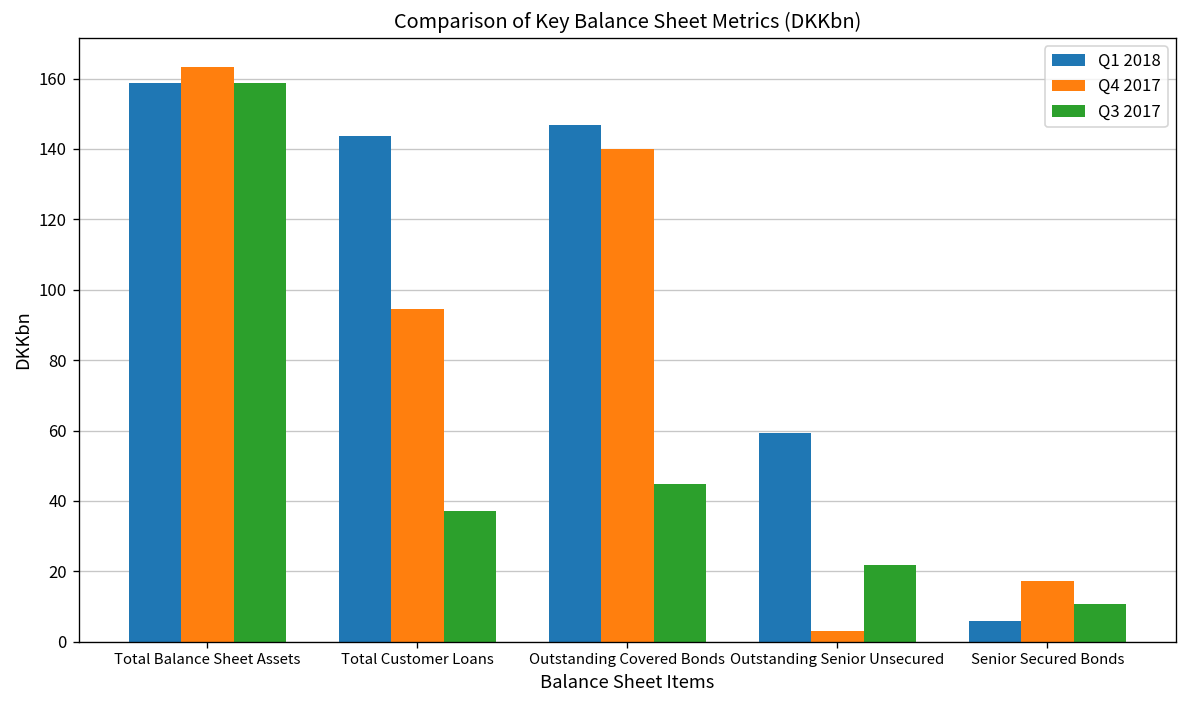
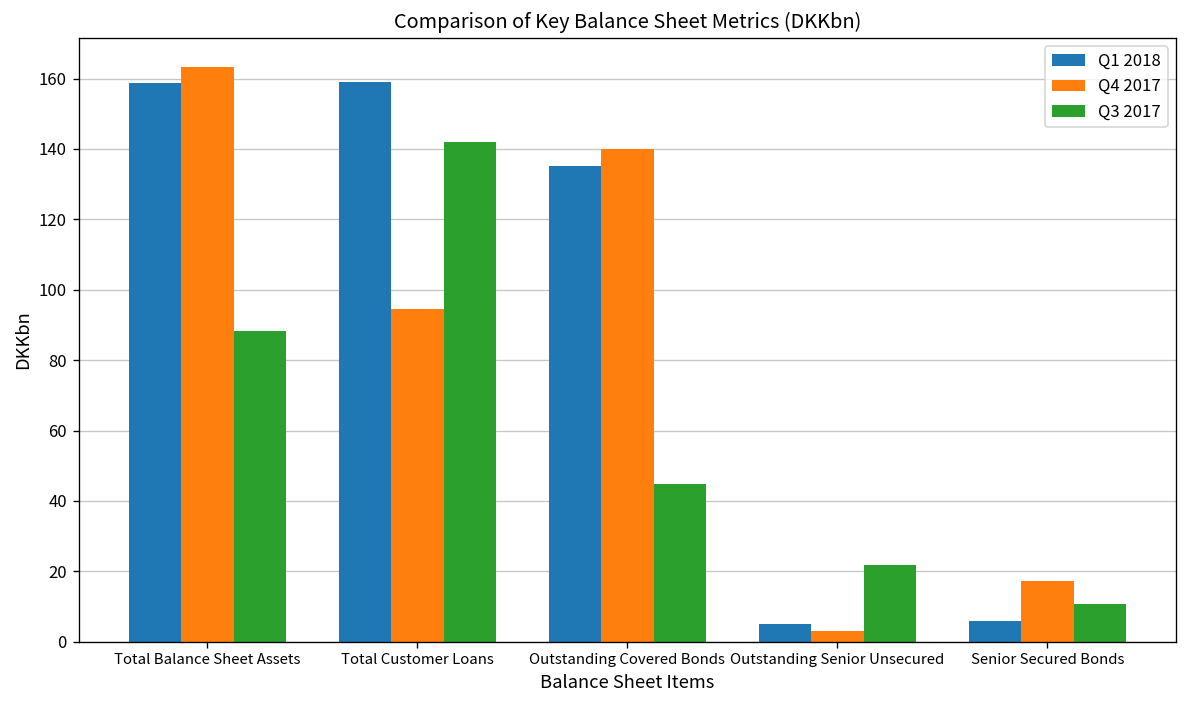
Q3 2017, Total Balance Sheet Assets: 159 -> 88
Q1 2018, Total Customer Loans: 144 -> 159
Q3 2017, Total Customer Loans: 37 -> 142
Q1 2018, Outstanding Covered Bonds: 147 -> 135
Q1 2018, Outstanding Senior Unsecured: 59 -> 5
